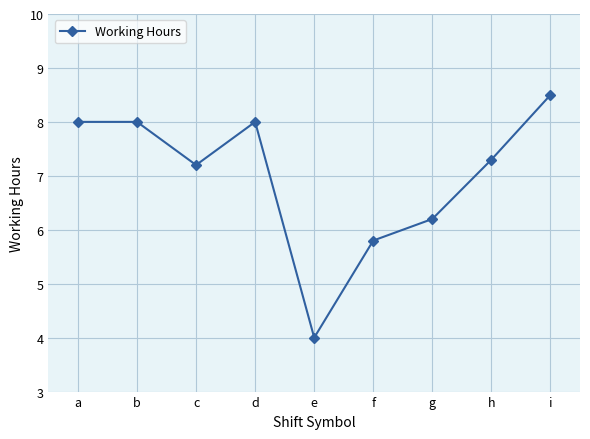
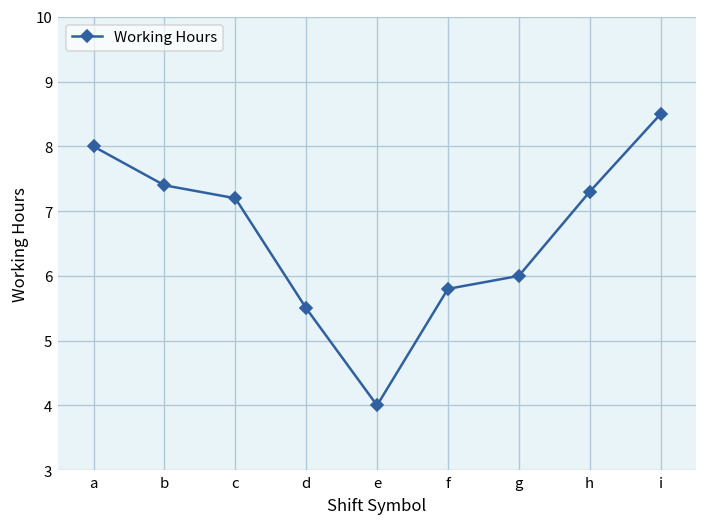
b: 8.0 -> 7.4
d: 8.0 -> 5.5
g: 6.2 -> 6.0
